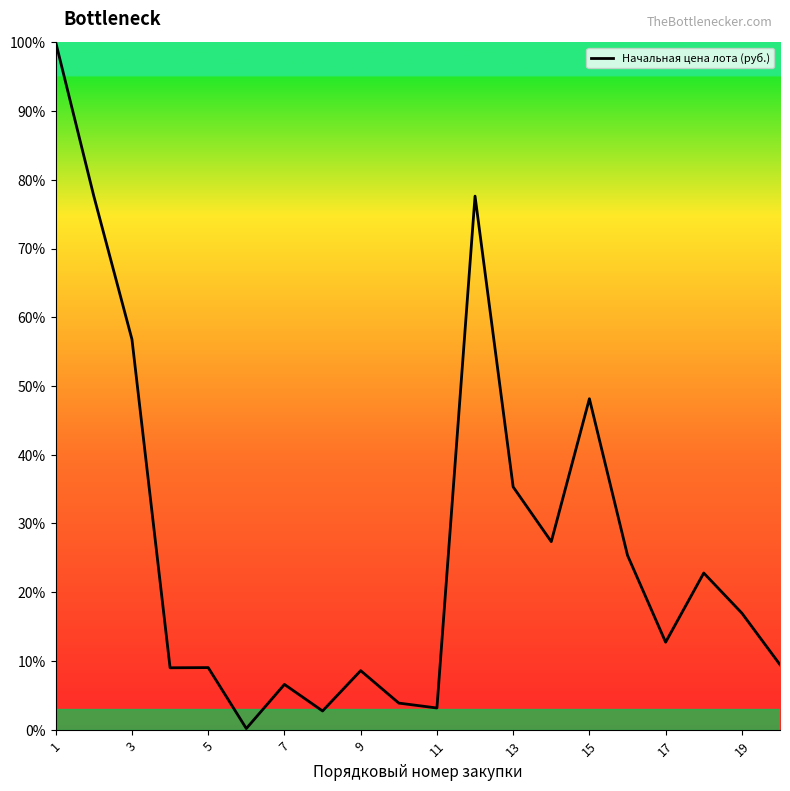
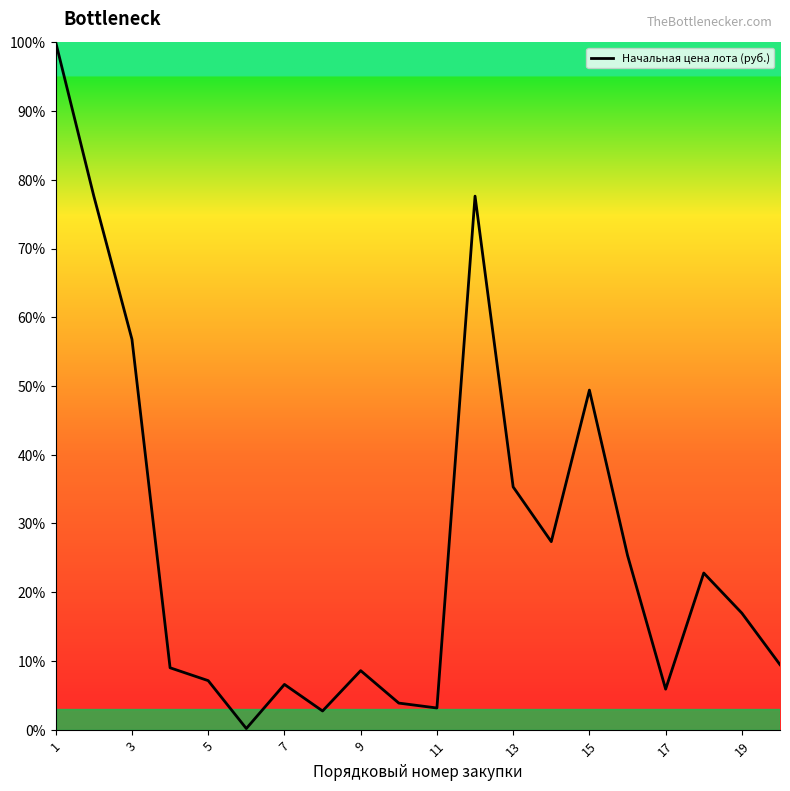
5: 9% -> 7%
15: 48% -> 49%
17: 13% -> 6%
